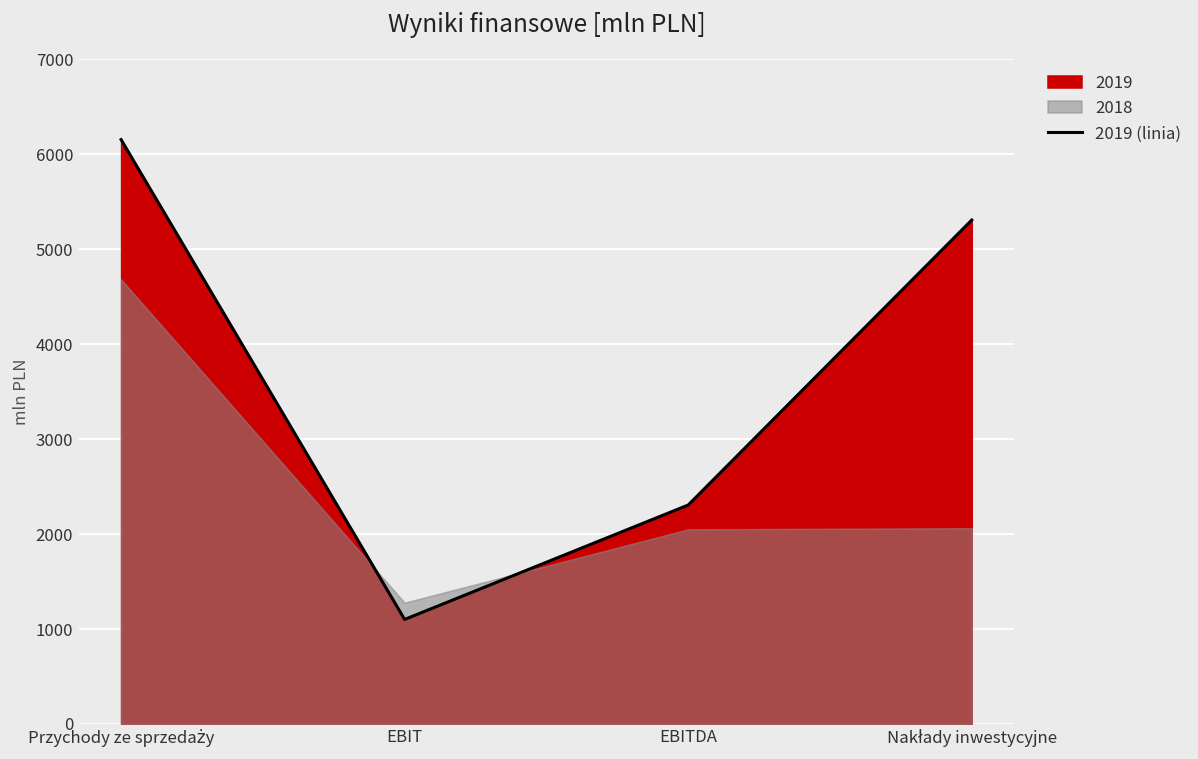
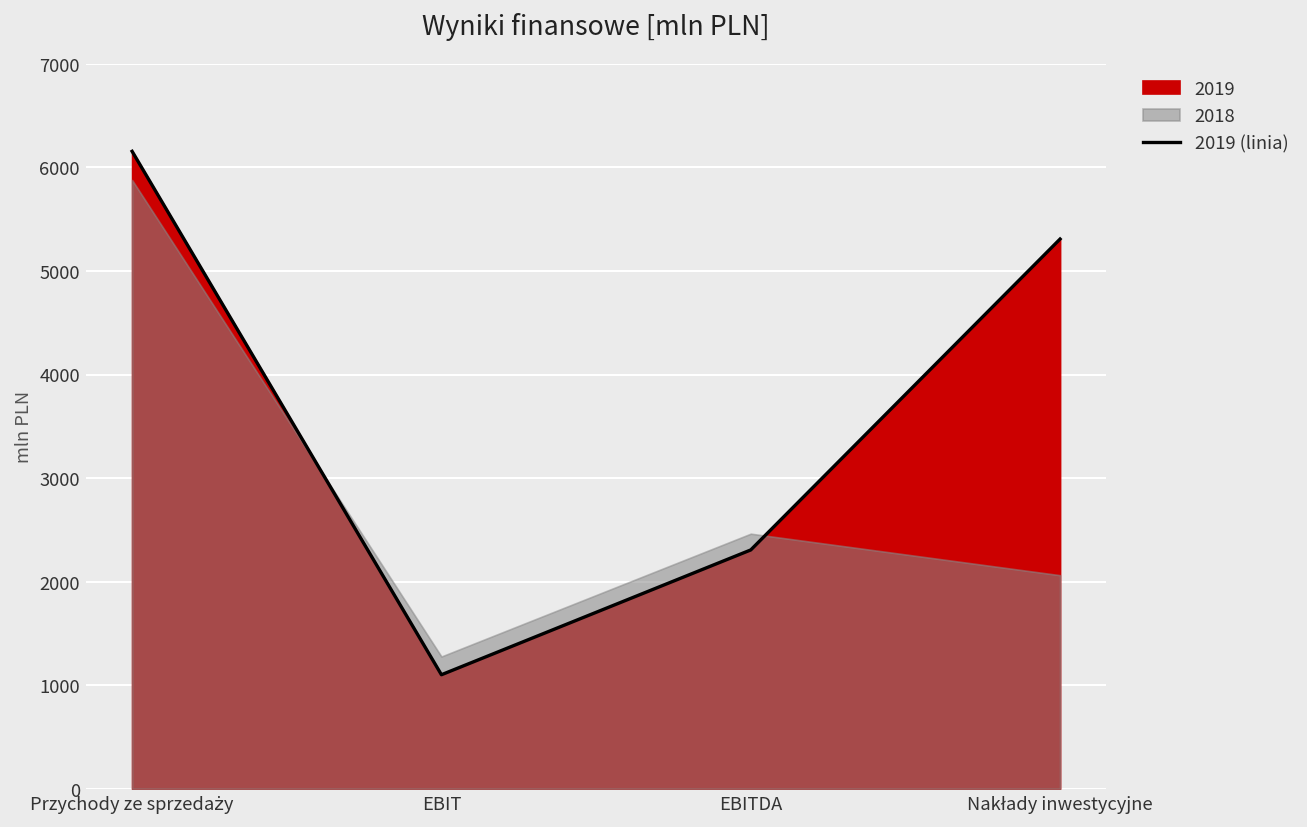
2018, Przychody ze sprzedaży: 4700 -> 5900
2018, EBITDA: 2100 -> 2500
